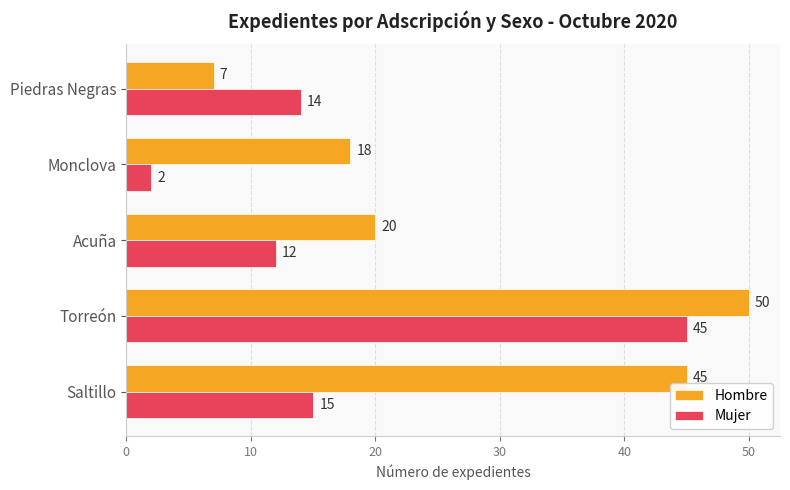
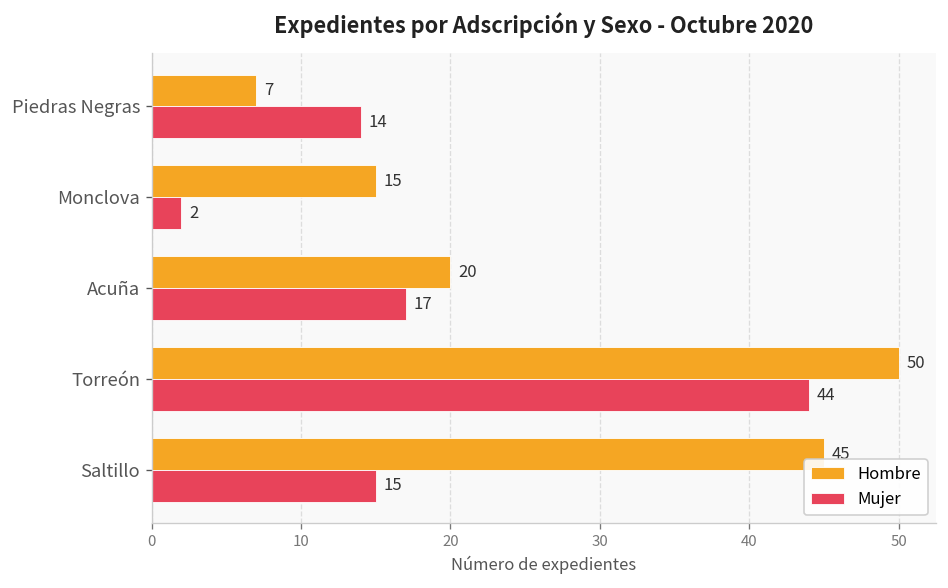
Hombre, Monclova: 18 -> 15
Mujer, Acuña: 12 -> 17
Mujer, Torreón: 45 -> 44
